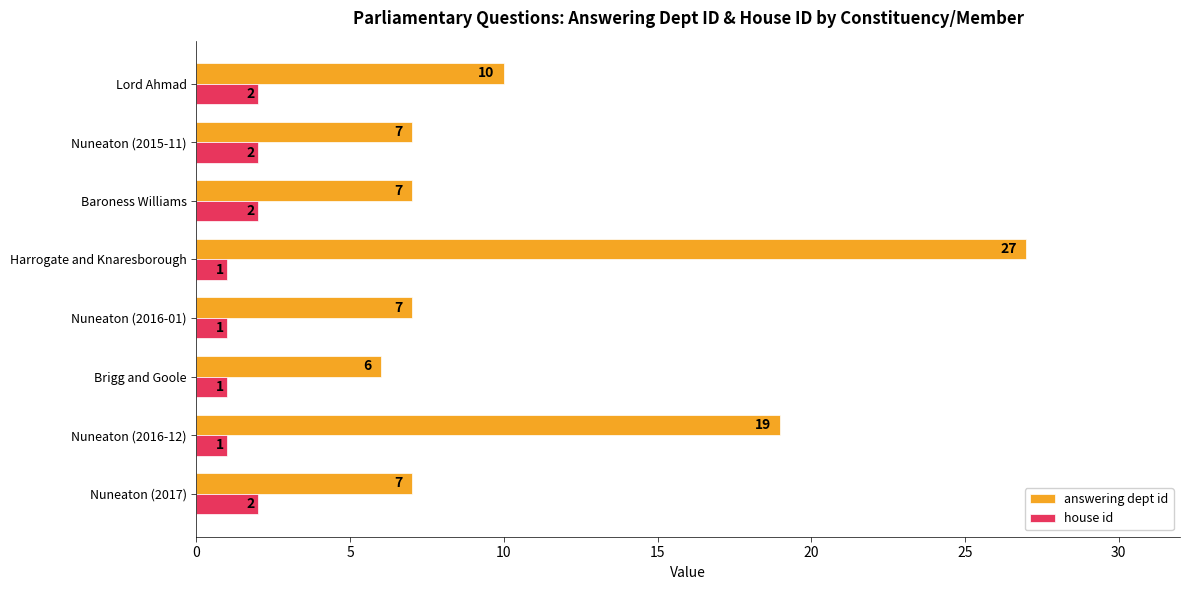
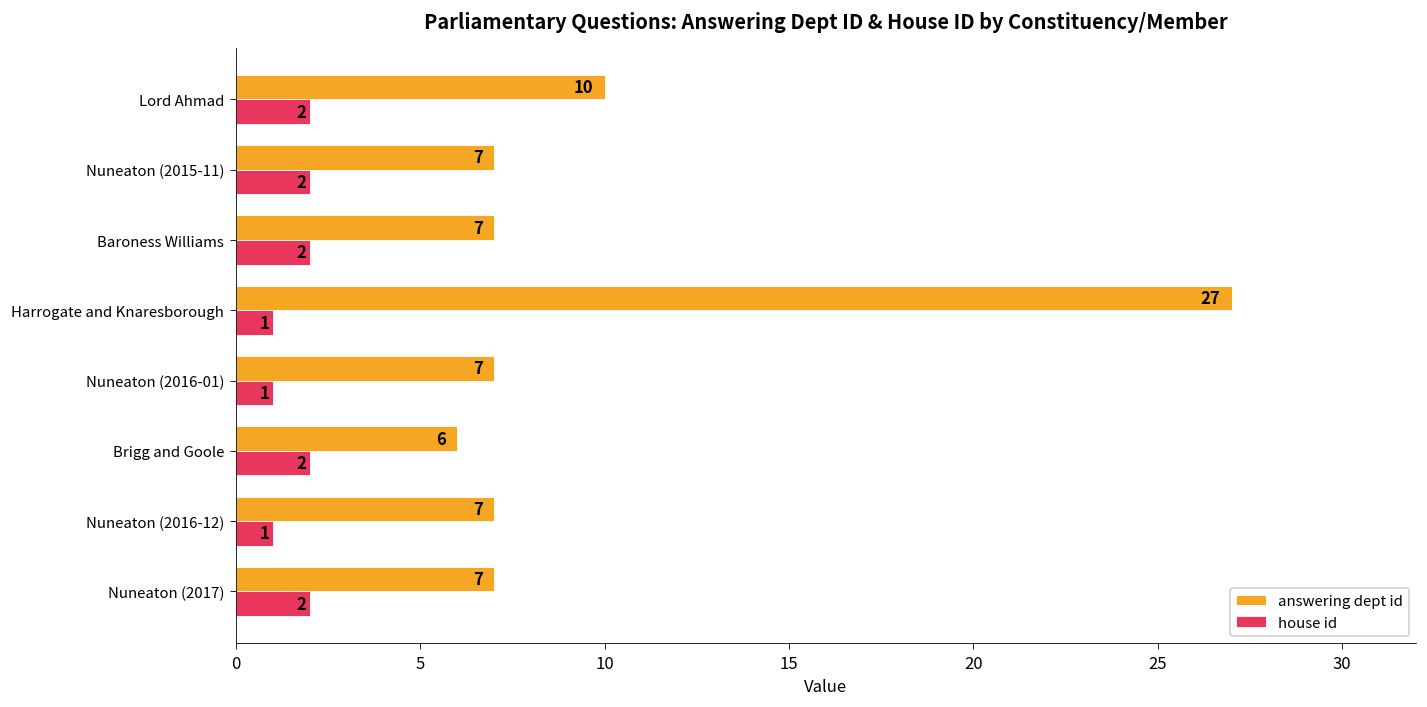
house id, Brigg and Goole: 1 -> 2
answering dept id, Nuneaton (2016-12): 19 -> 7
